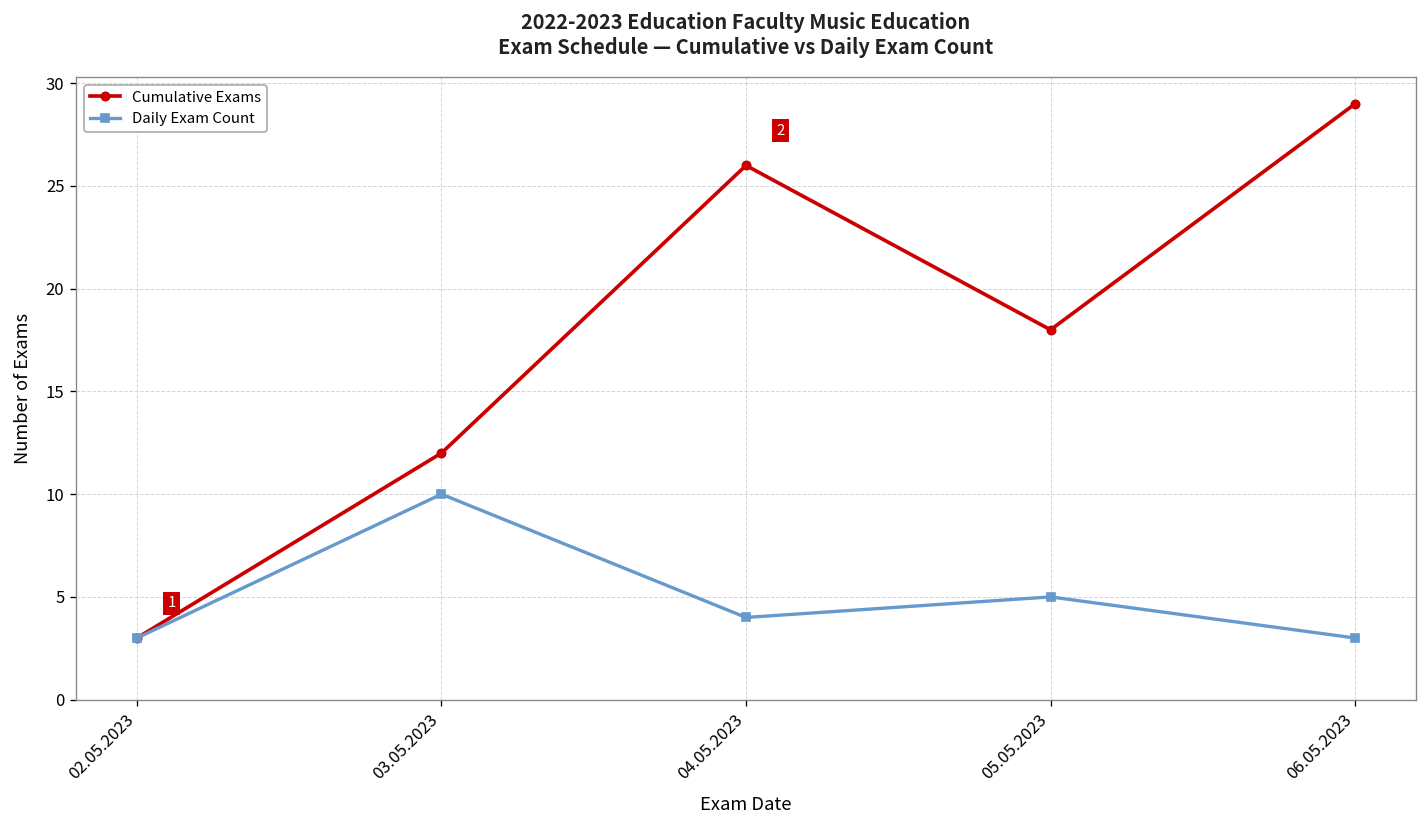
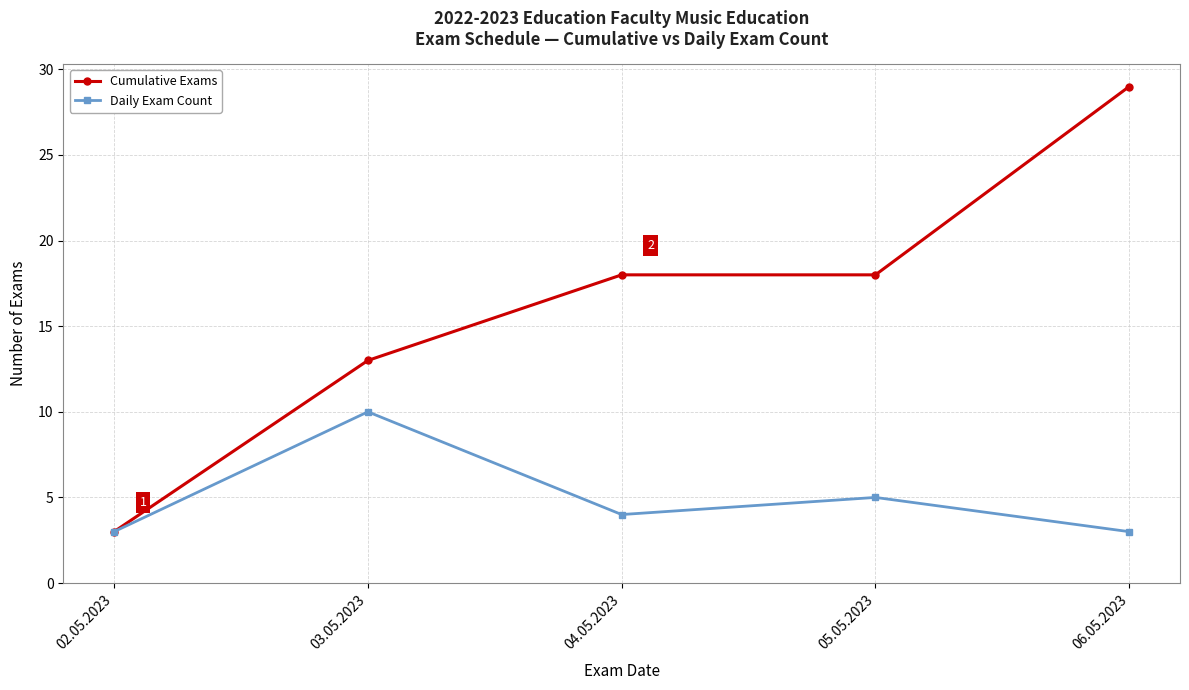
Cumulative Exams, 03.05.2023: 12 -> 13
Cumulative Exams, 04.05.2023: 26 -> 18
